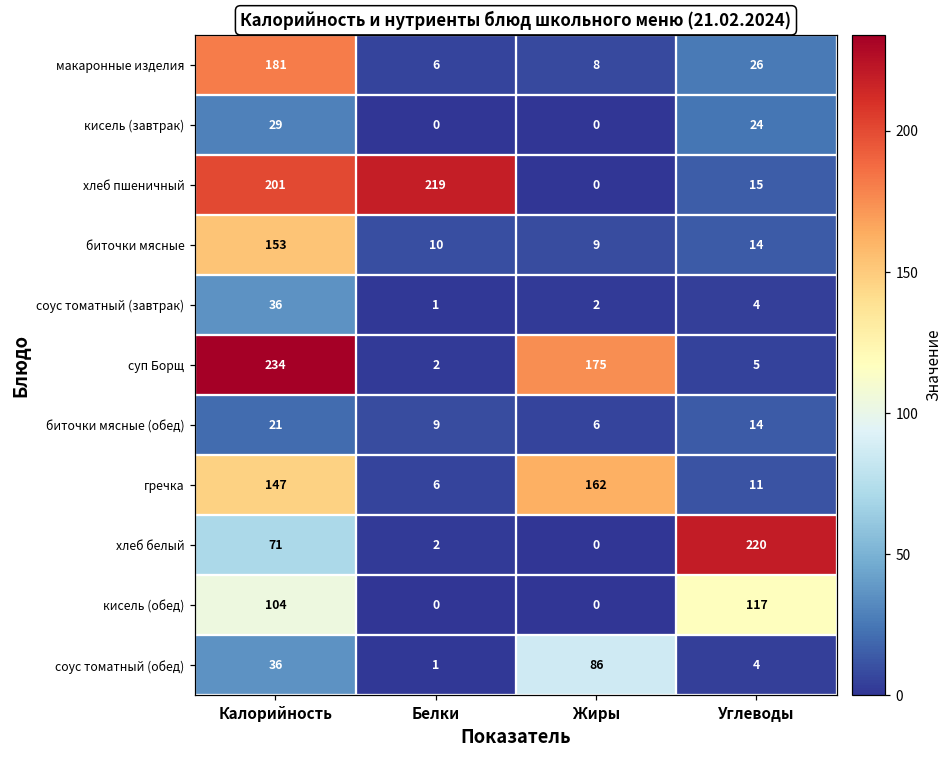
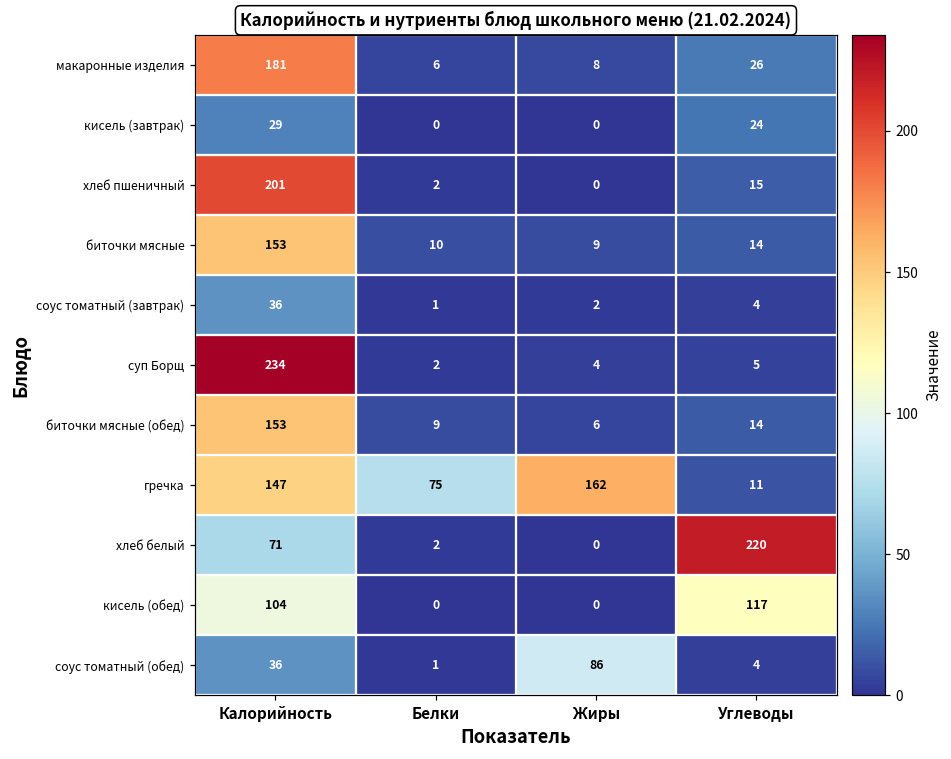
хлеб пшеничный, Белки: 219 -> 2
суп Борщ, Жиры: 175 -> 4
биточки мясные (обед), Калорийность: 21 -> 153
гречка, Белки: 6 -> 75
